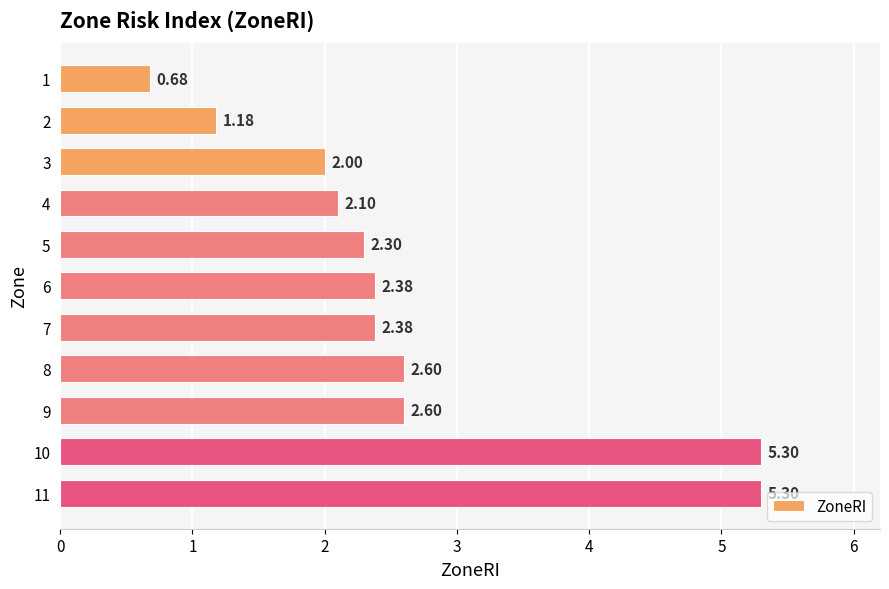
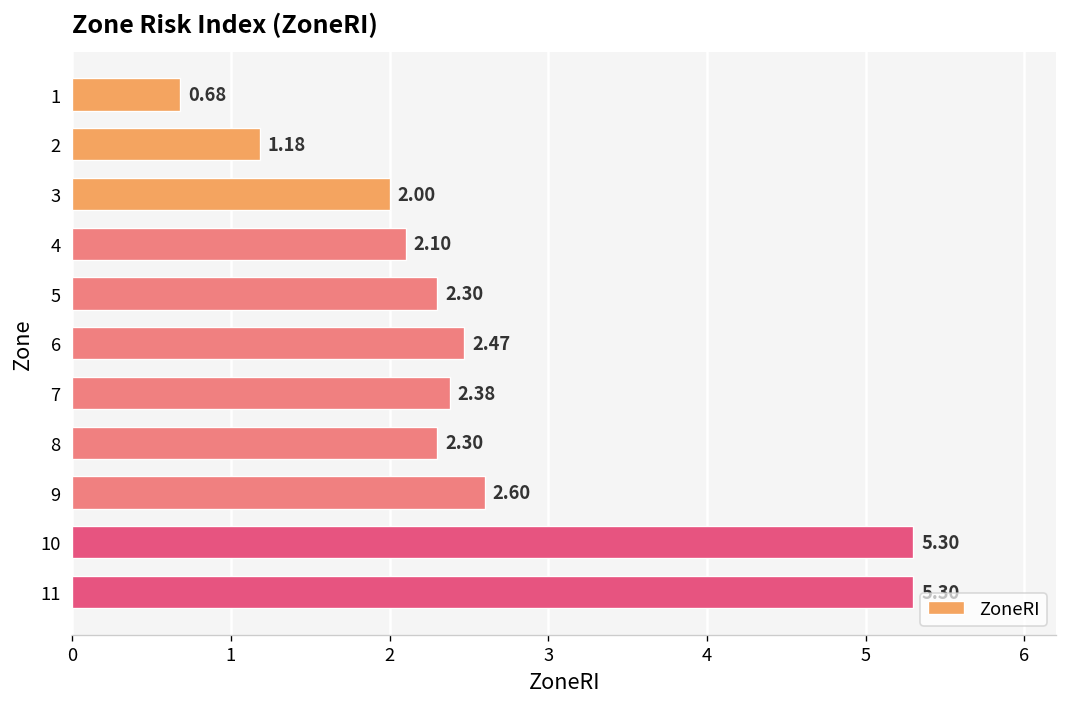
6: 2.38 -> 2.47
8: 2.60 -> 2.30
